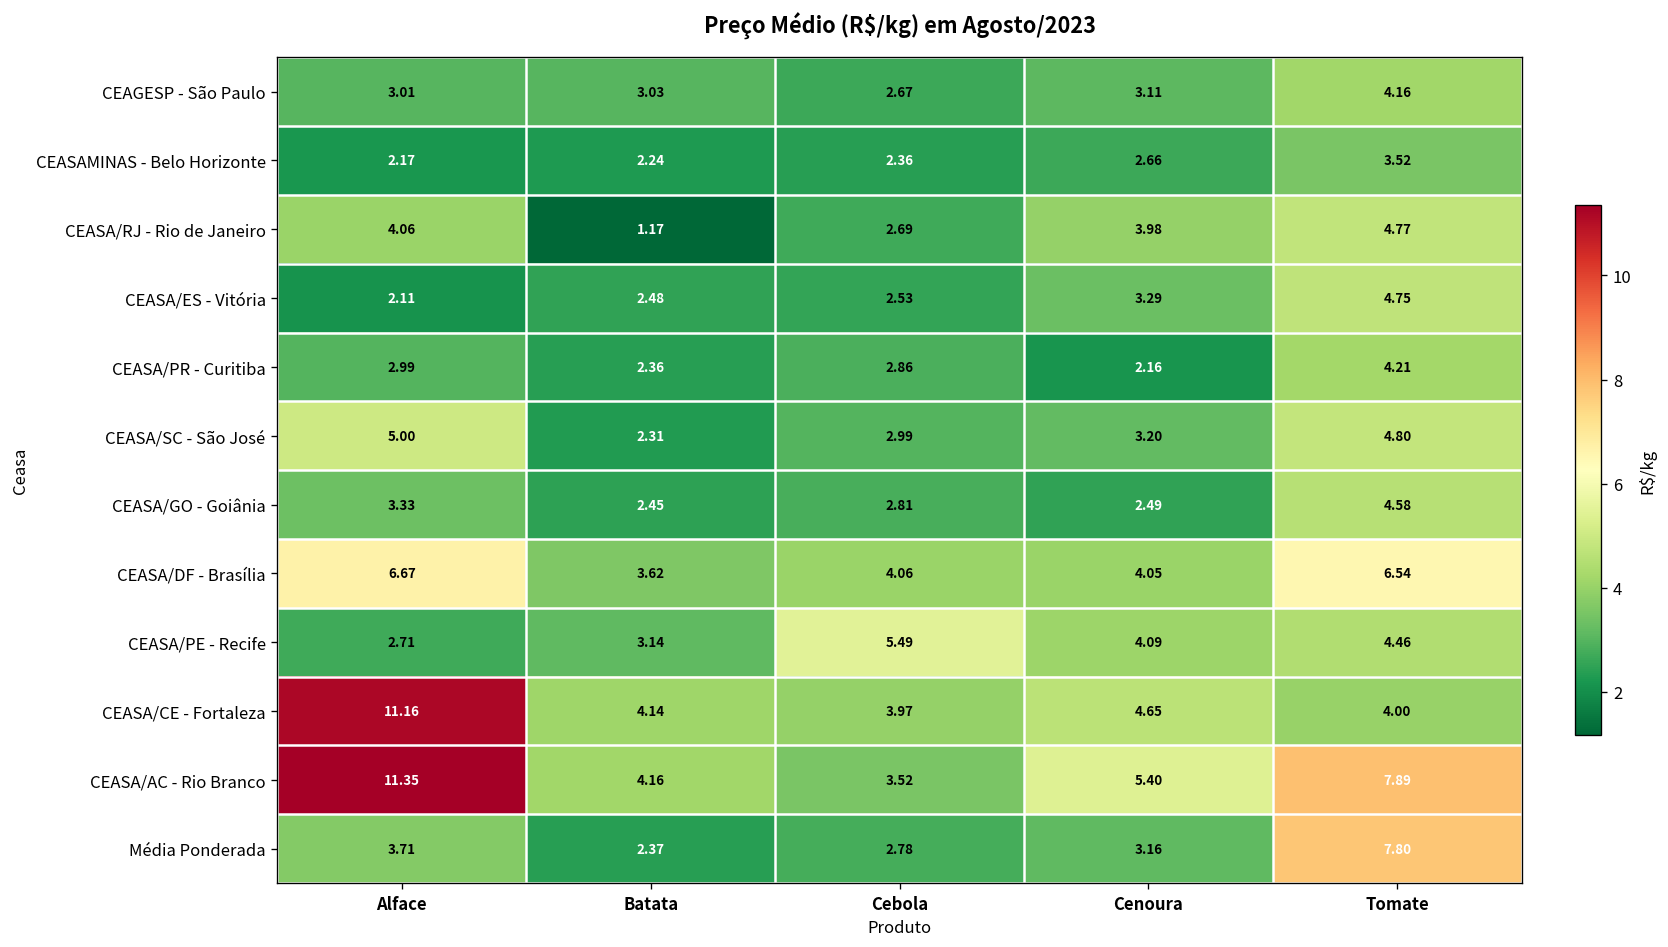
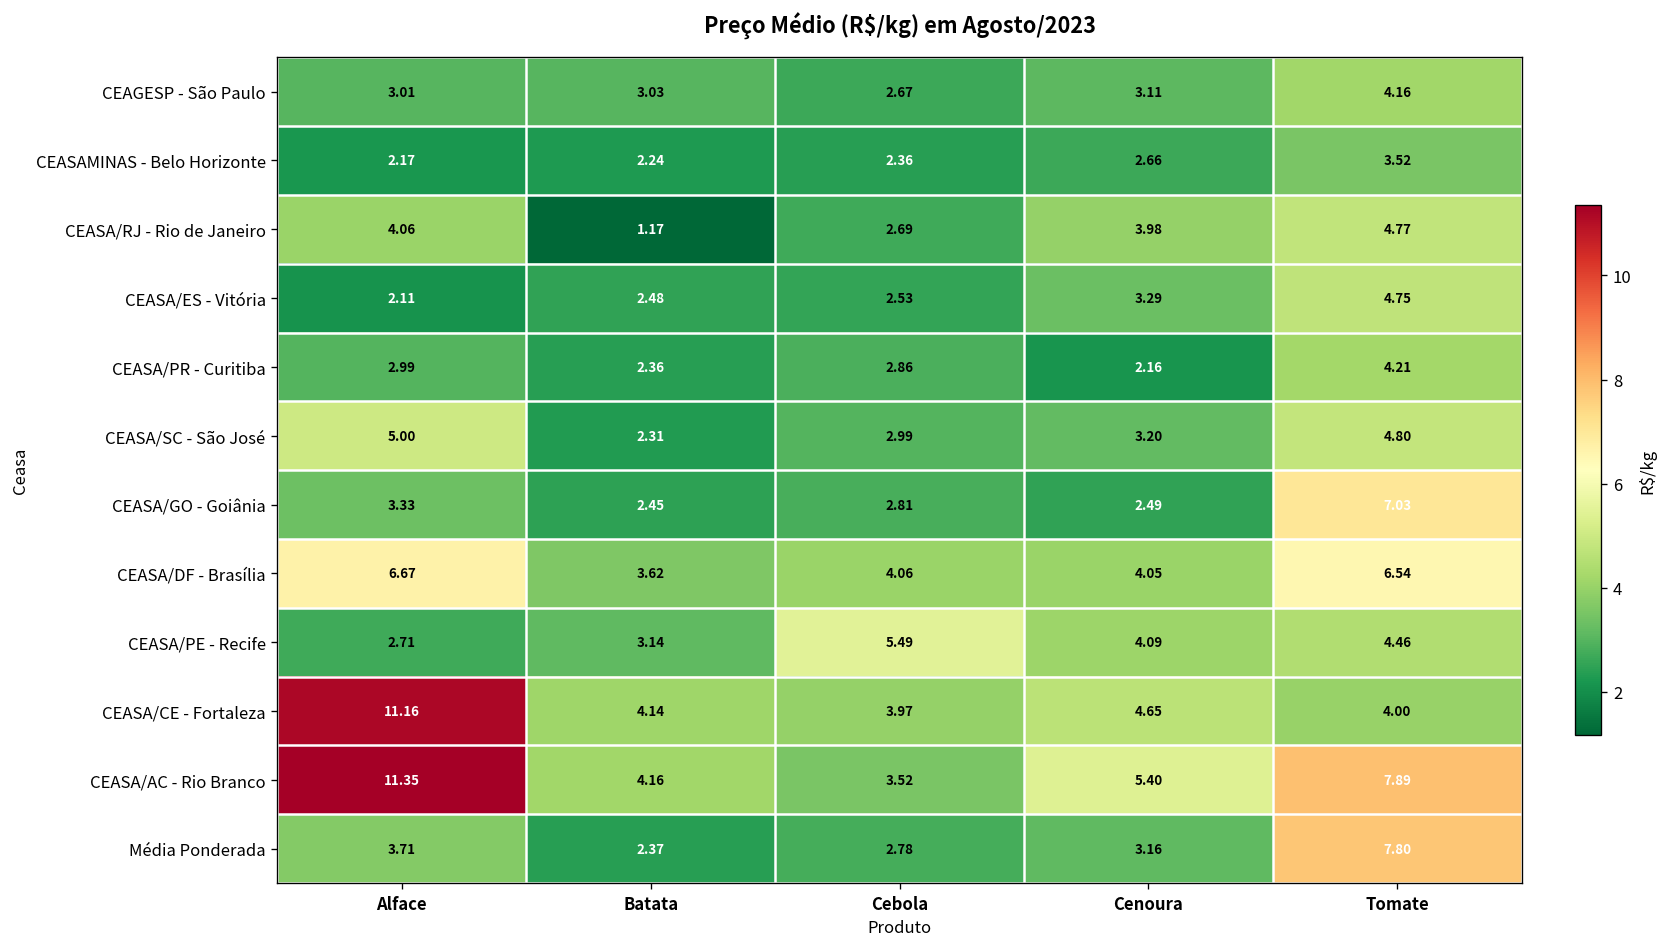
CEASA/GO - Goiânia, Tomate: 4.58 -> 7.03
